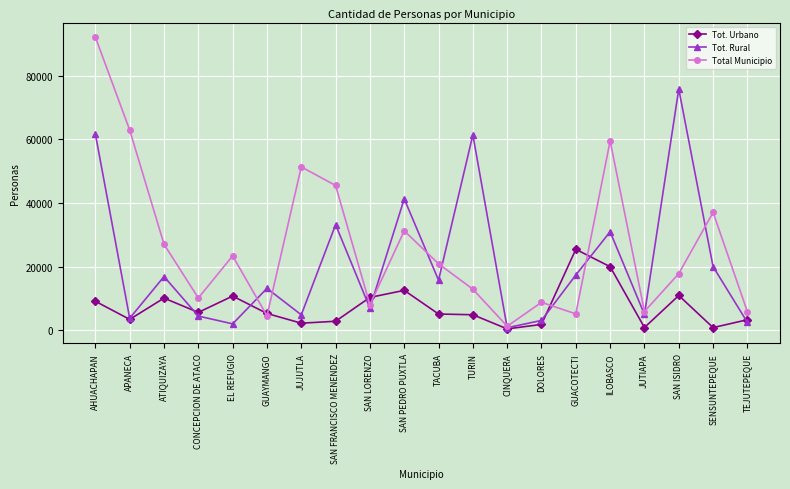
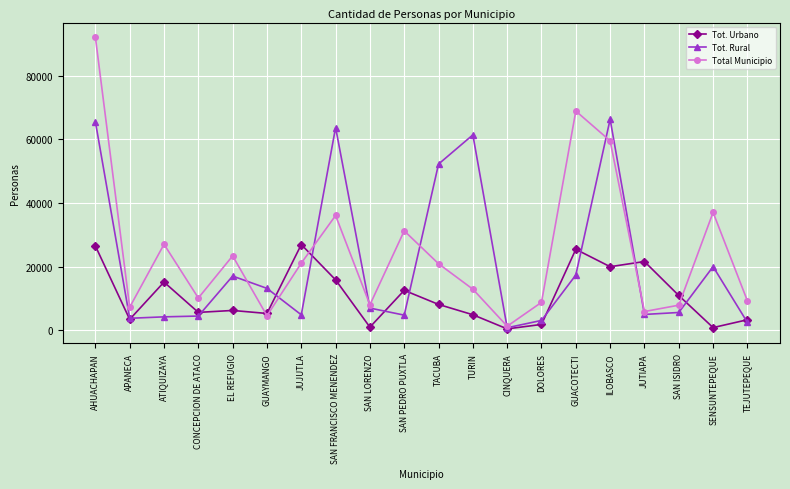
Tot. Urbano, AHUACHAPAN: 9000 -> 27000
Tot. Rural, AHUACHAPAN: 62000 -> 66000
Total Municipio, APANECA: 63000 -> 7000
Tot. Urbano, ATIQUIZAYA: 10000 -> 15000
Tot. Rural, ATIQUIZAYA: 17000 -> 4000
Tot. Urbano, EL REFUGIO: 11000 -> 6000
Tot. Rural, EL REFUGIO: 2000 -> 17000
Tot. Urbano, JUJUTLA: 2000 -> 27000
Total Municipio, JUJUTLA: 51000 -> 21000
Tot. Urbano, SAN FRANCISCO MENENDEZ: 3000 -> 16000
Tot. Rural, SAN FRANCISCO MENENDEZ: 33000 -> 64000
Total Municipio, SAN FRANCISCO MENENDEZ: 46000 -> 36000
Tot. Urbano, SAN LORENZO: 10000 -> 1000
Tot. Rural, SAN PEDRO PUXTLA: 41000 -> 5000
Tot. Urbano, TACUBA: 5000 -> 8000
Tot. Rural, TACUBA: 16000 -> 52000
Total Municipio, GUACOTECTI: 5000 -> 69000
Tot. Rural, ILOBASCO: 31000 -> 66000
Tot. Urbano, JUTIAPA: 1000 -> 22000
Tot. Rural, SAN ISIDRO: 76000 -> 6000
Total Municipio, SAN ISIDRO: 18000 -> 8000
Total Municipio, TEJUTEPEQUE: 6000 -> 9000
